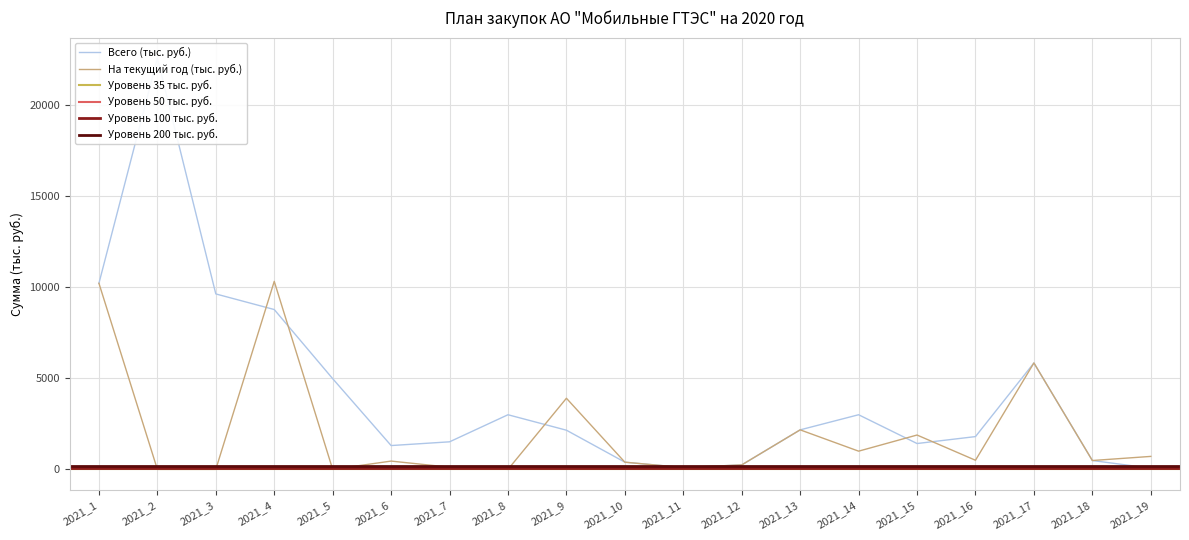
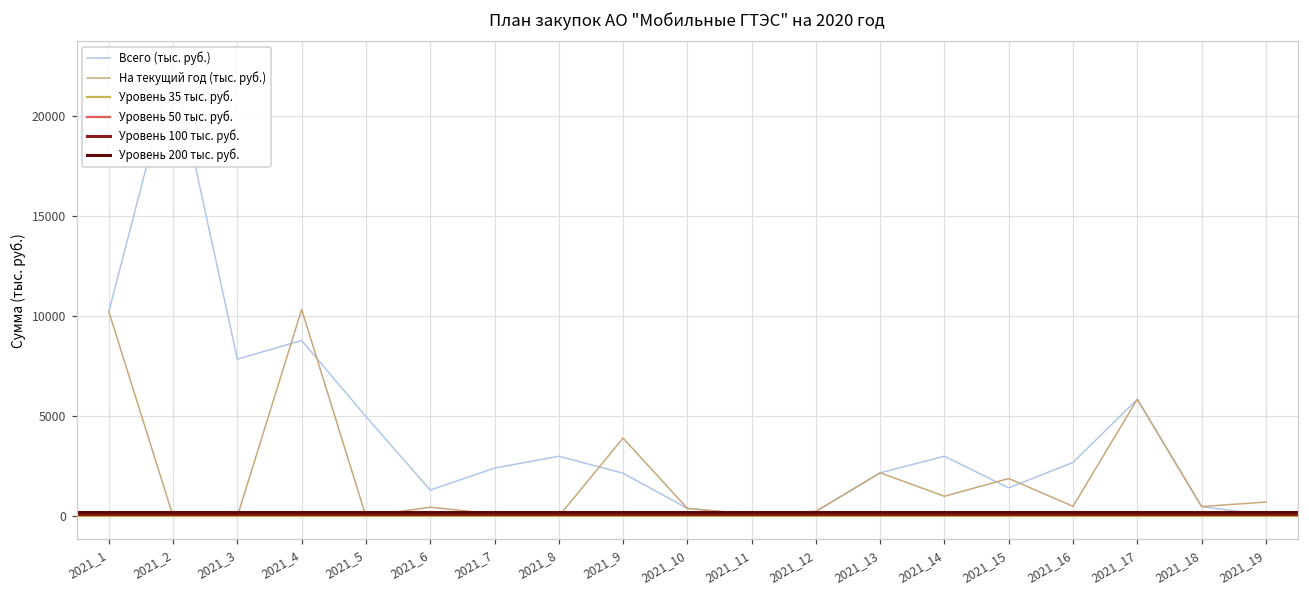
Всего (тыс. руб.), 2021_3: 9600 -> 7800
Всего (тыс. руб.), 2021_7: 1500 -> 2400
Всего (тыс. руб.), 2021_16: 1800 -> 2700
